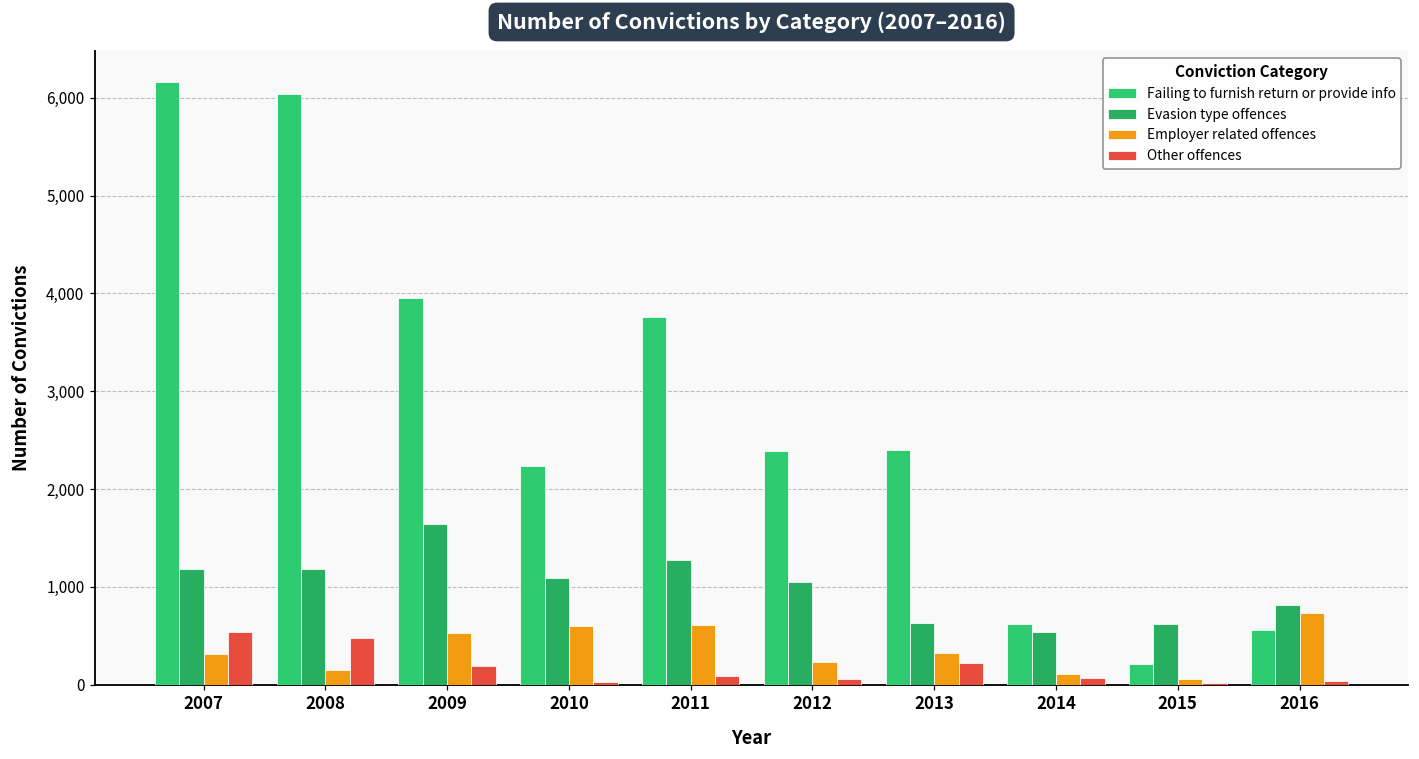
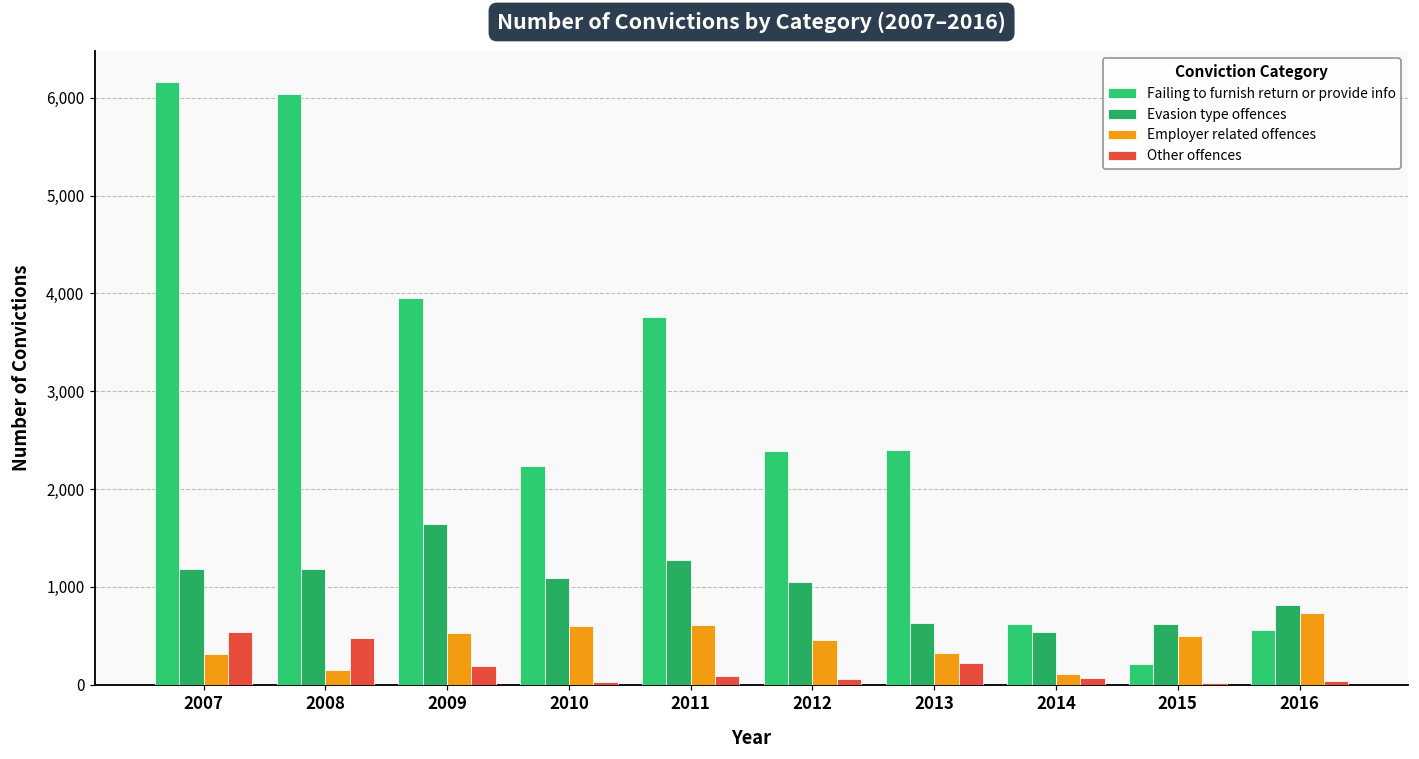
Employer related offences, 2012: 200 -> 500
Employer related offences, 2015: 100 -> 500
